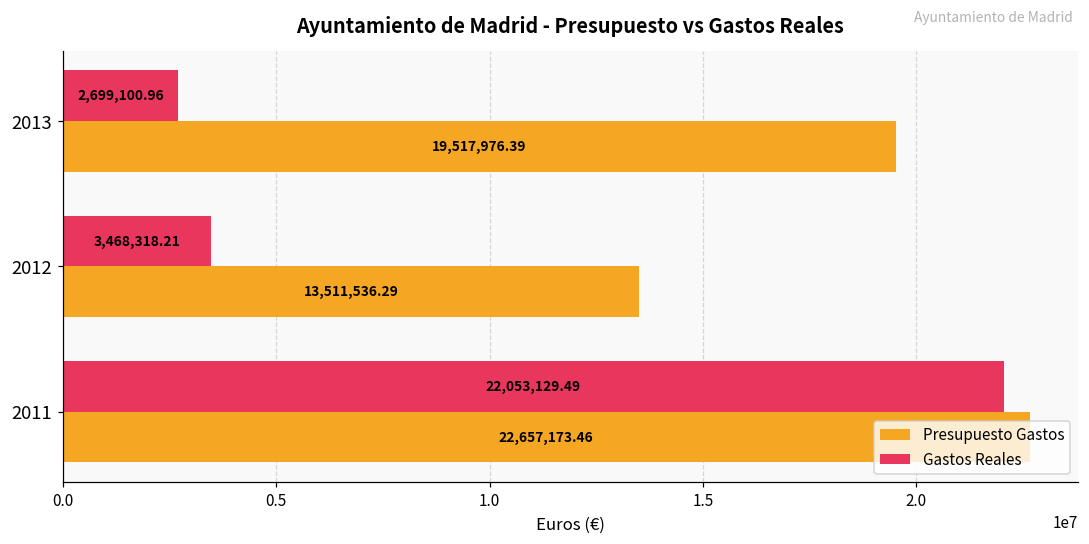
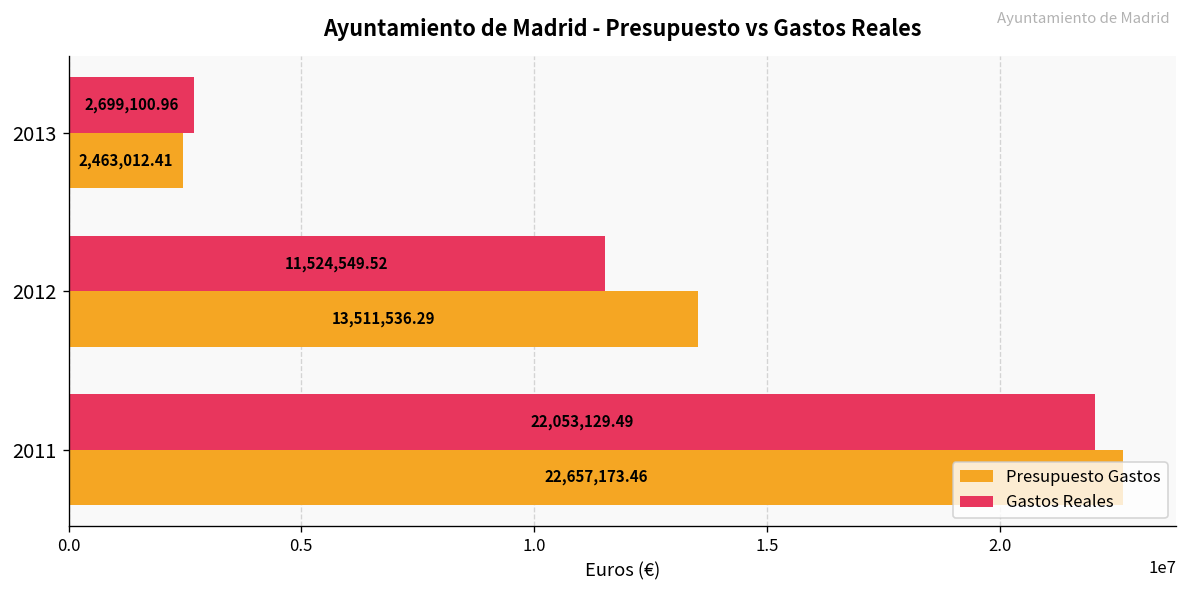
Presupuesto Gastos, 2013: 19,517,976.39 -> 2,463,012.41
Gastos Reales, 2012: 3,468,318.21 -> 11,524,549.52
